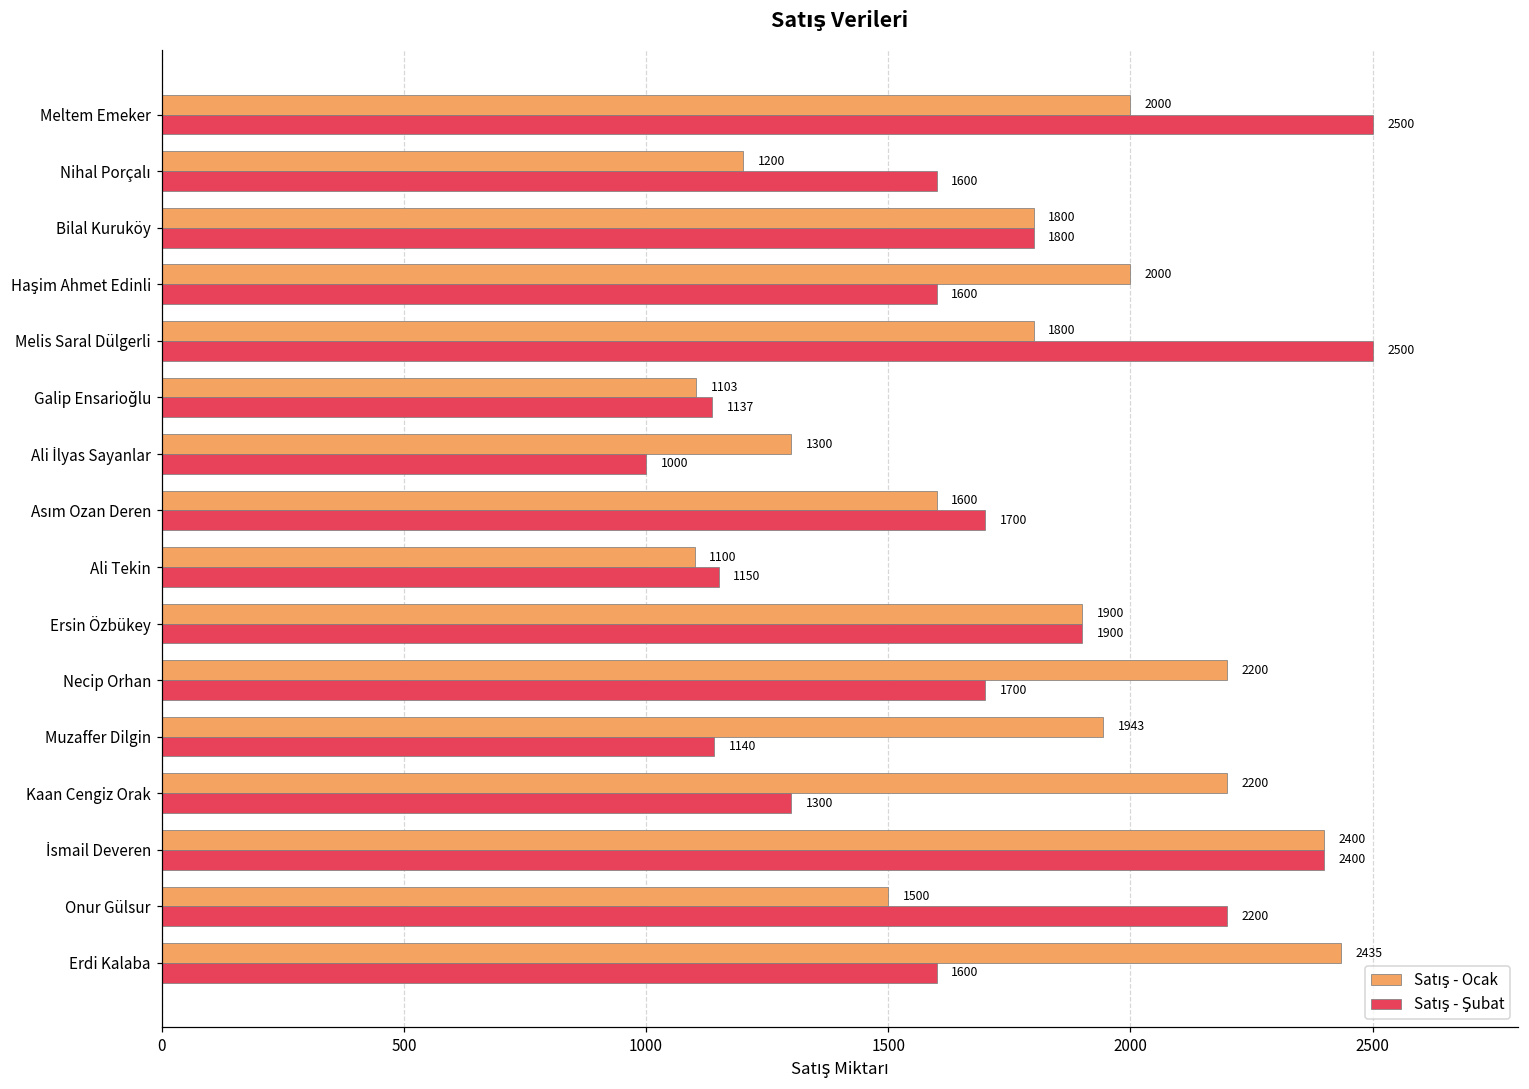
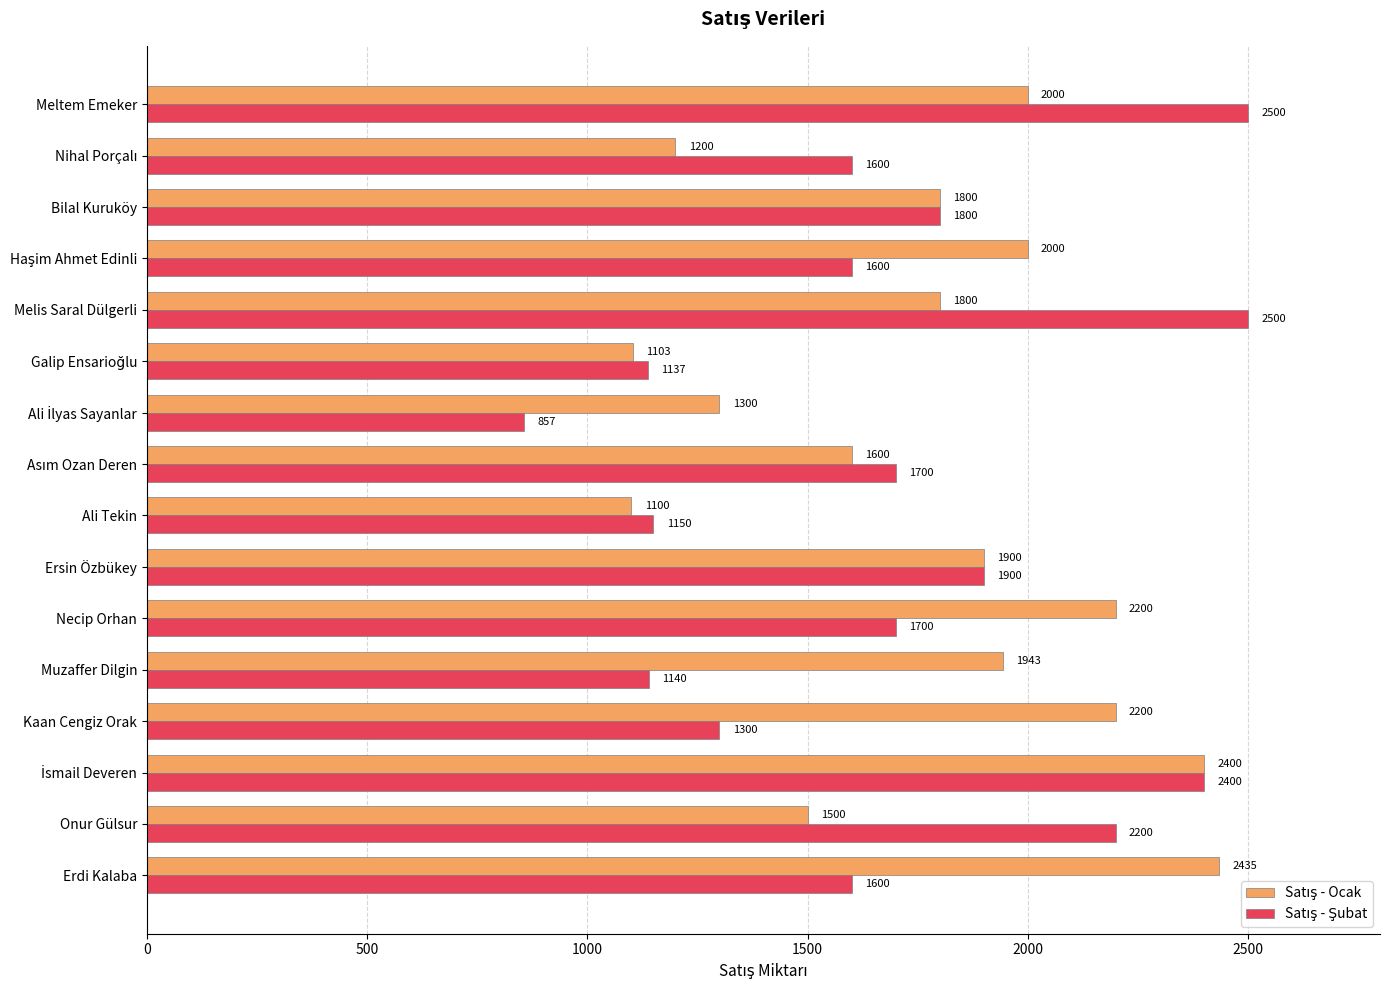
Satış - Şubat, Ali İlyas Sayanlar: 1000 -> 857
